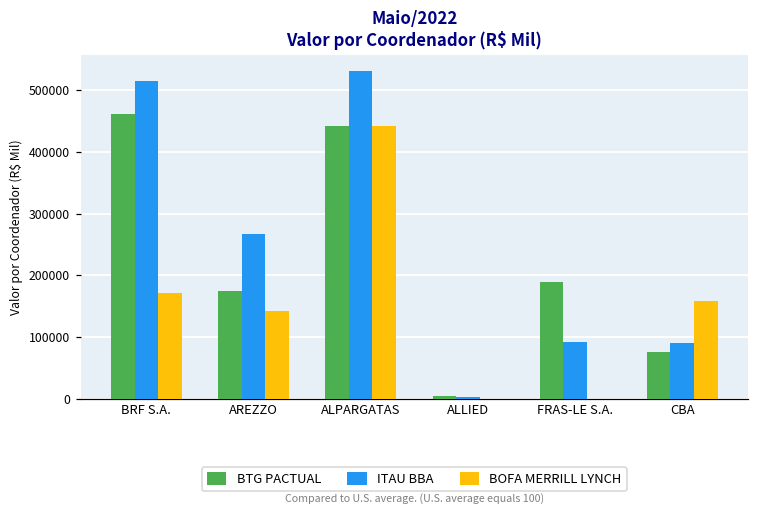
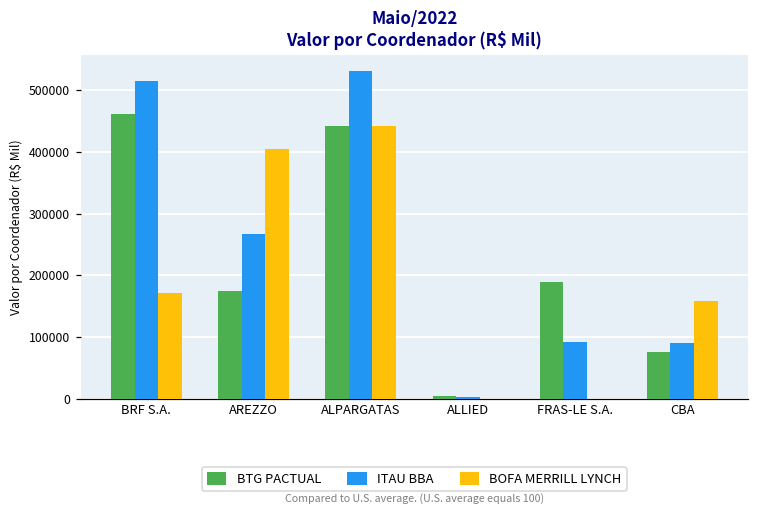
BOFA MERRILL LYNCH, AREZZO: 140000 -> 410000
